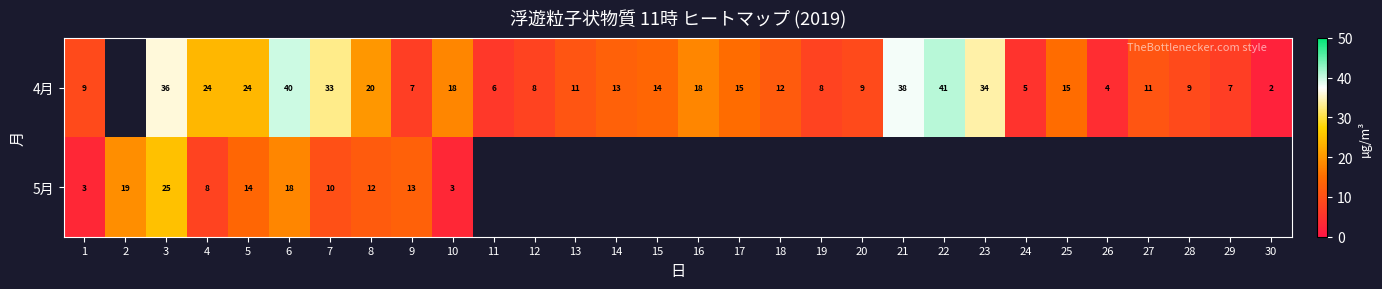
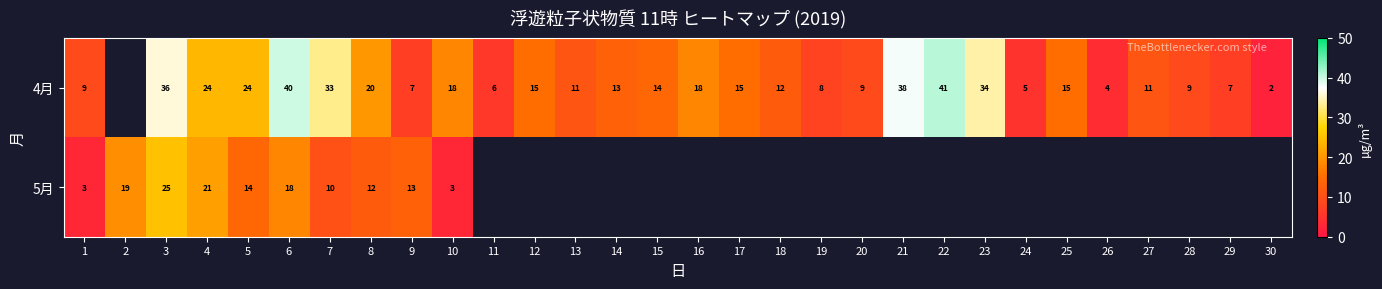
4月, 12: 8 -> 15
5月, 4: 8 -> 21
